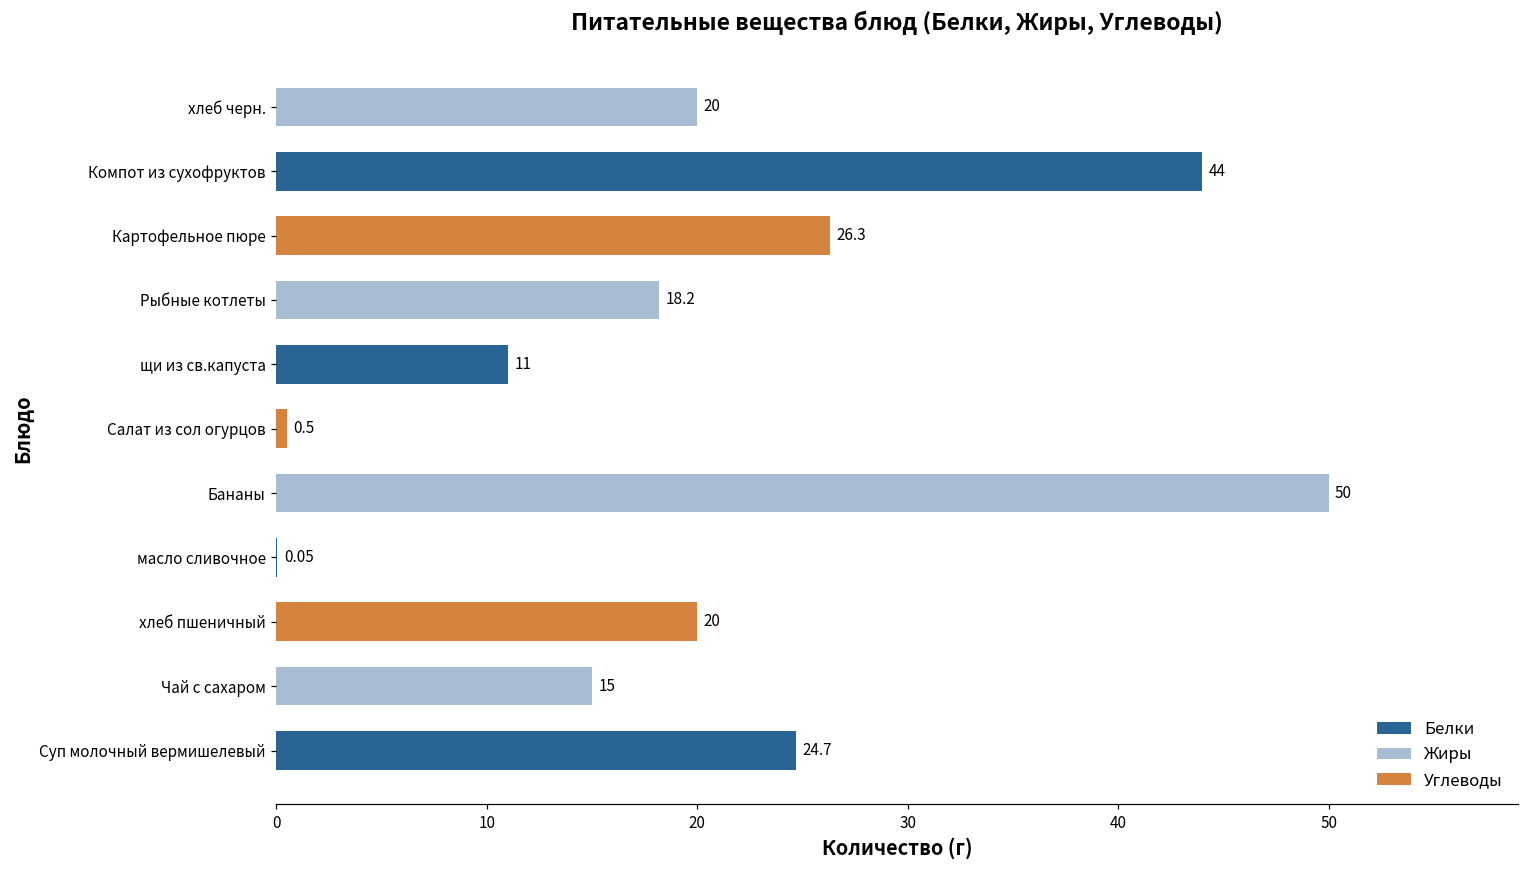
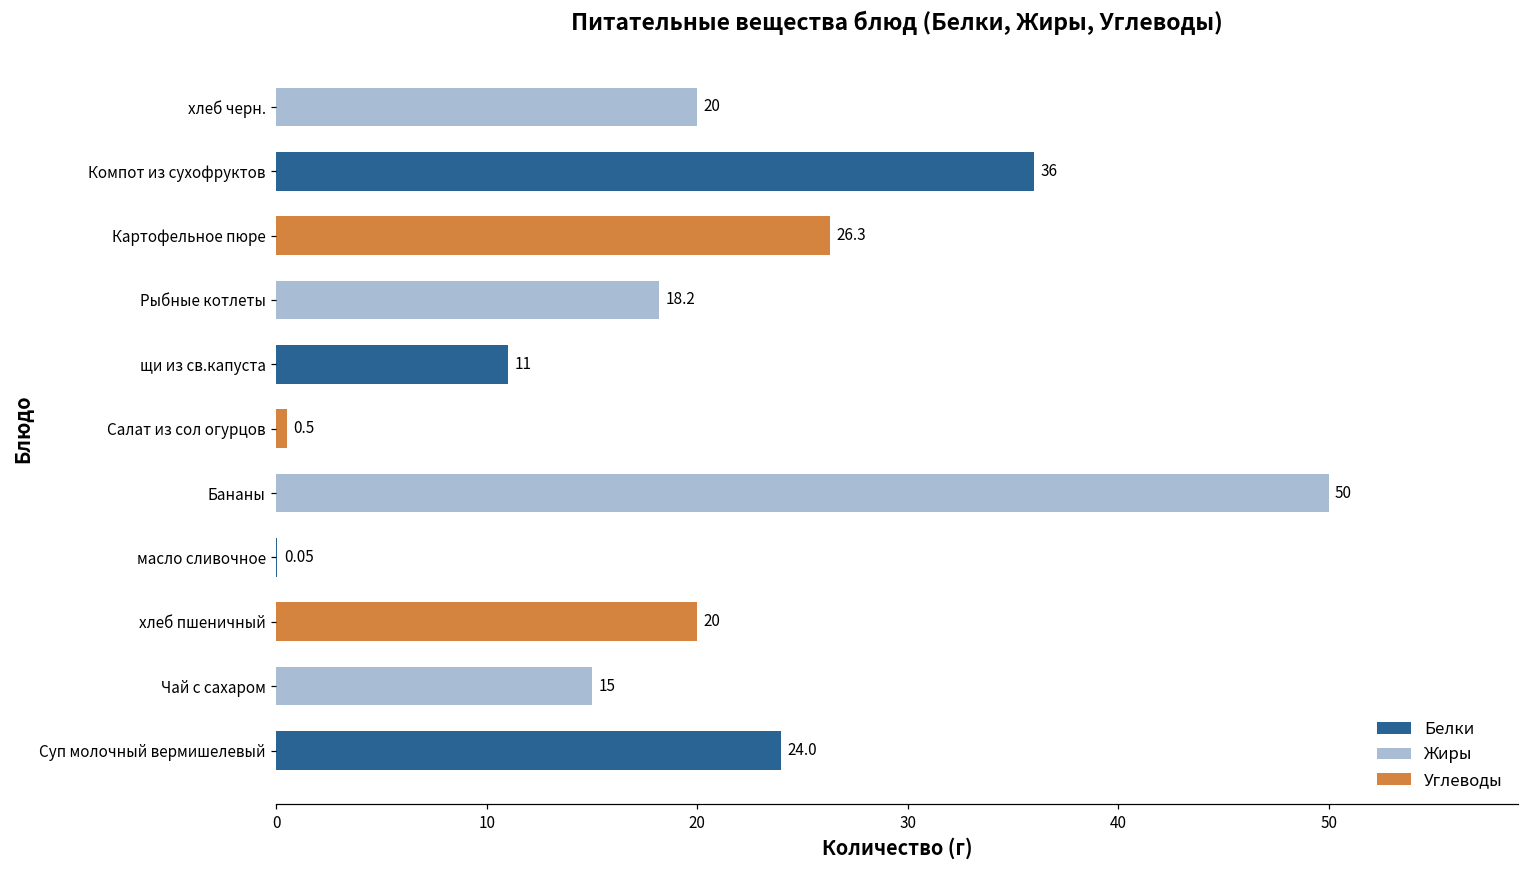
Компот из сухофруктов: 44 -> 36
Суп молочный вермишелевый: 24.7 -> 24.0
